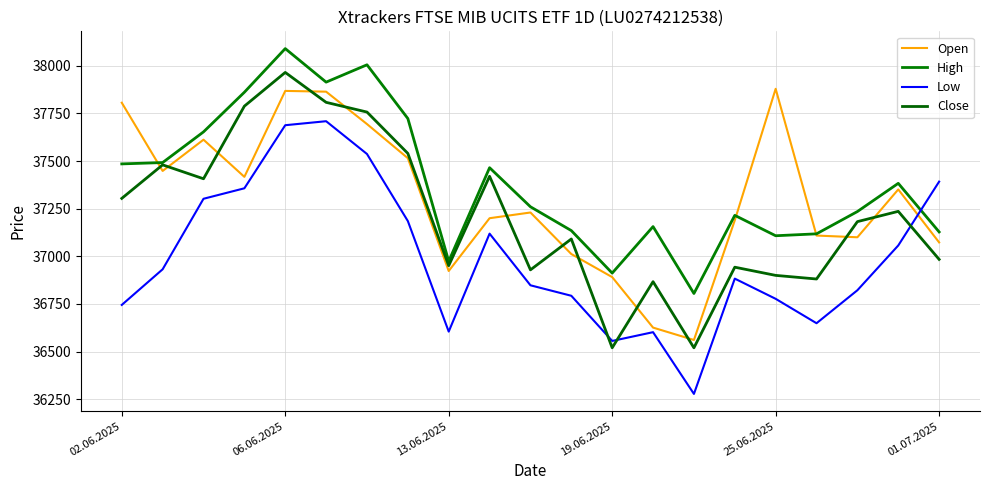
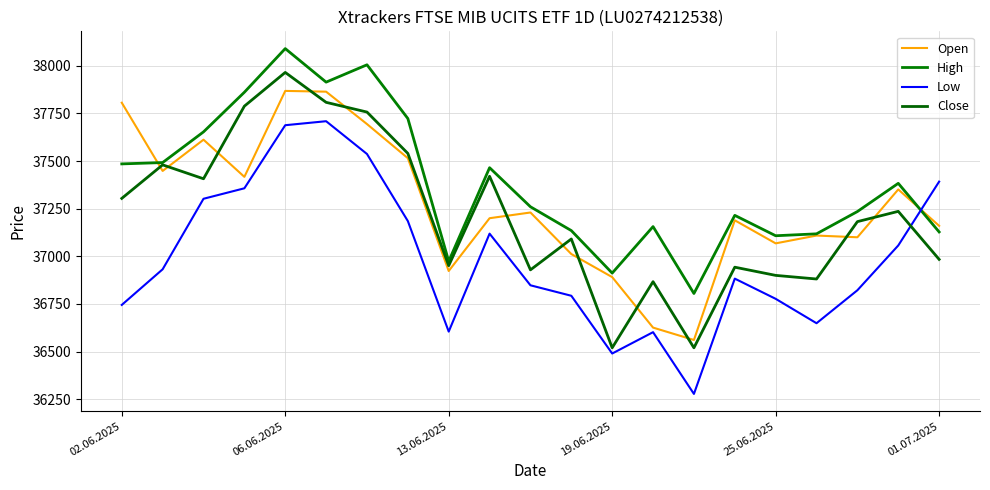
Low, 19.06.2025: 36560 -> 36490
Open, 25.06.2025: 37880 -> 37070
Open, 01.07.2025: 37070 -> 37160
